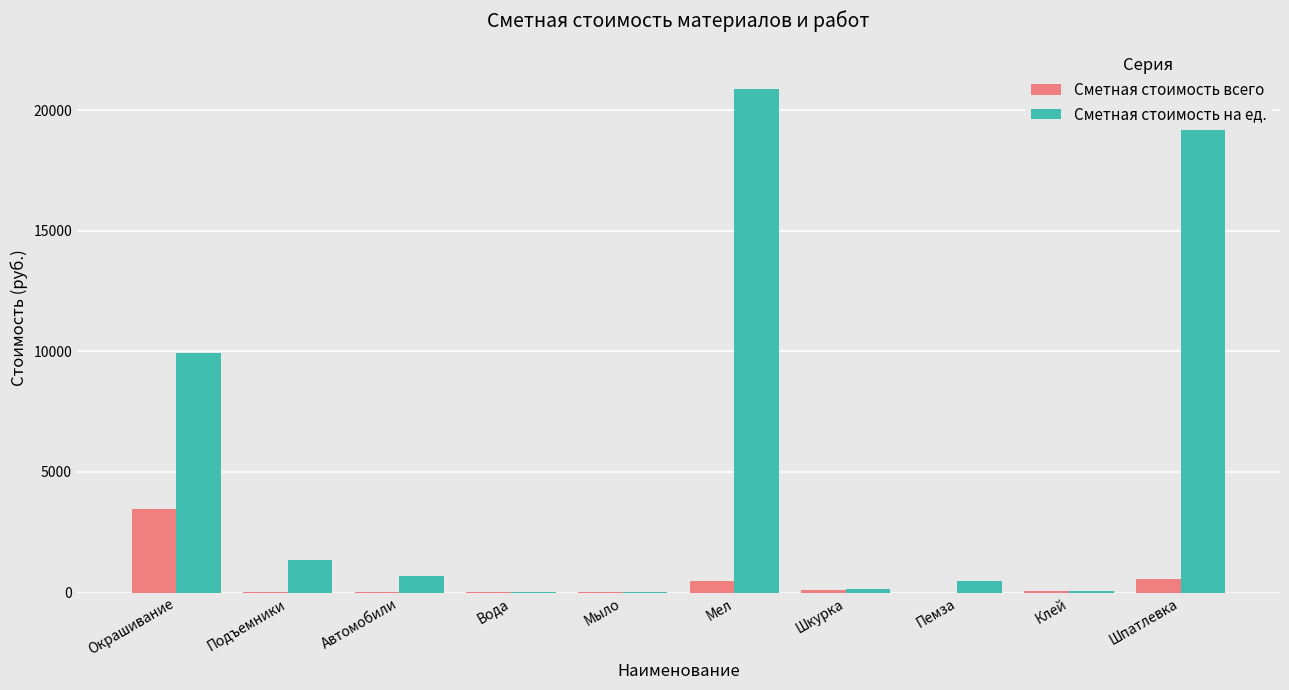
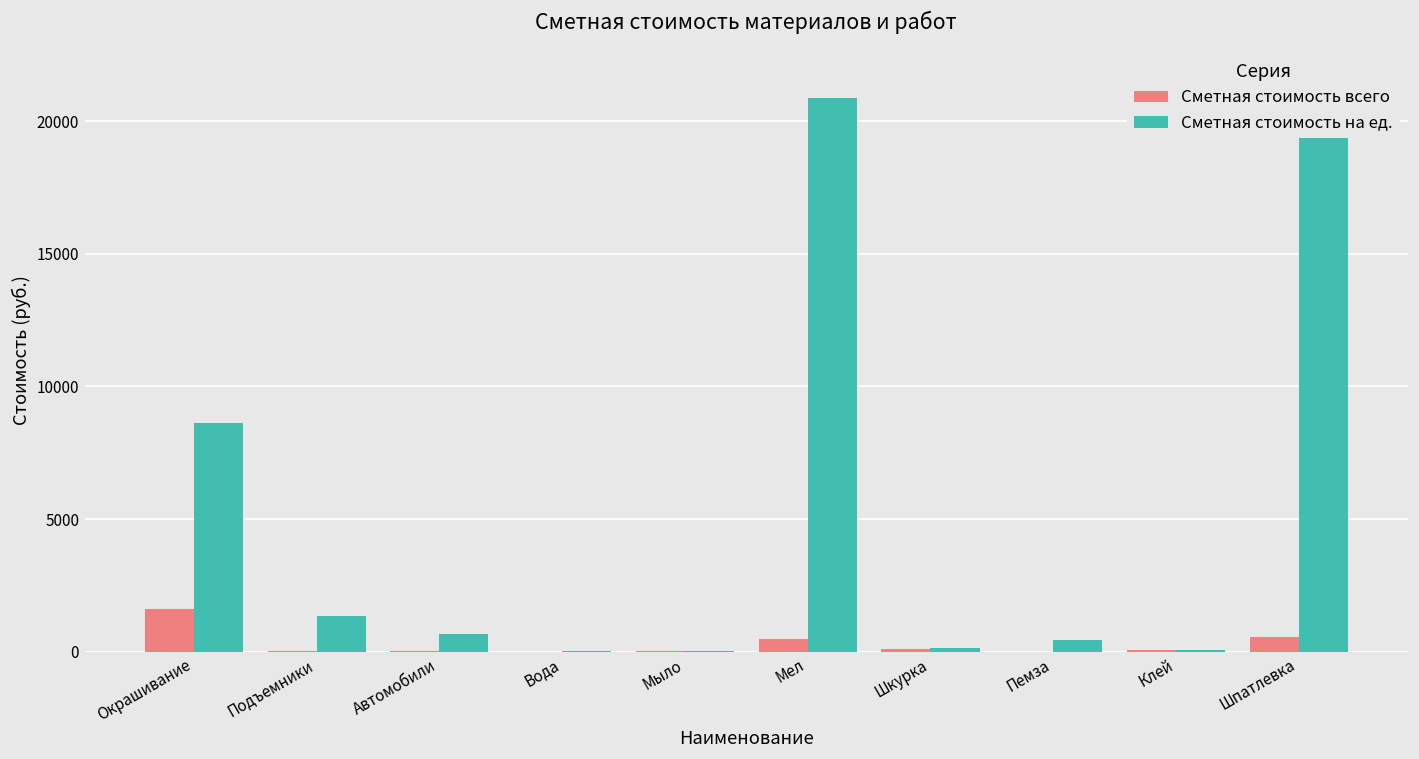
Сметная стоимость всего, Окрашивание: 3400 -> 1600
Сметная стоимость на ед., Окрашивание: 9900 -> 8600
